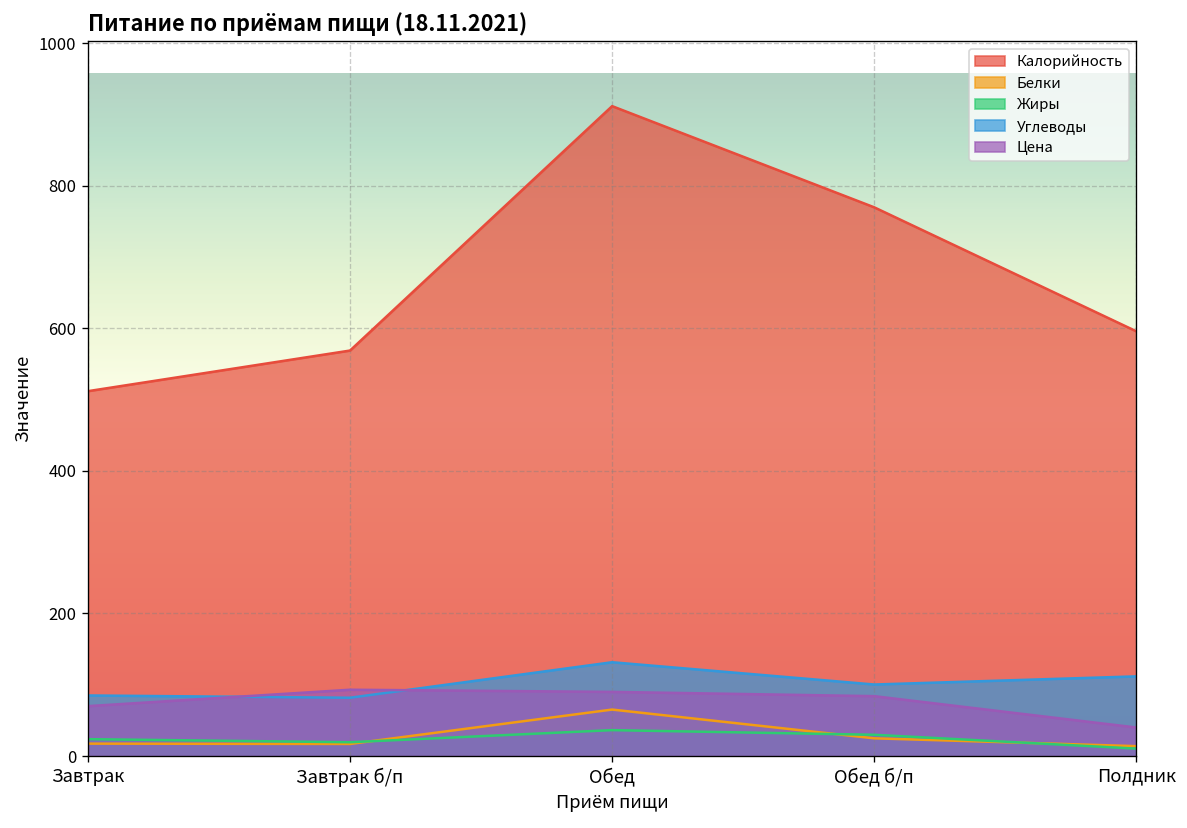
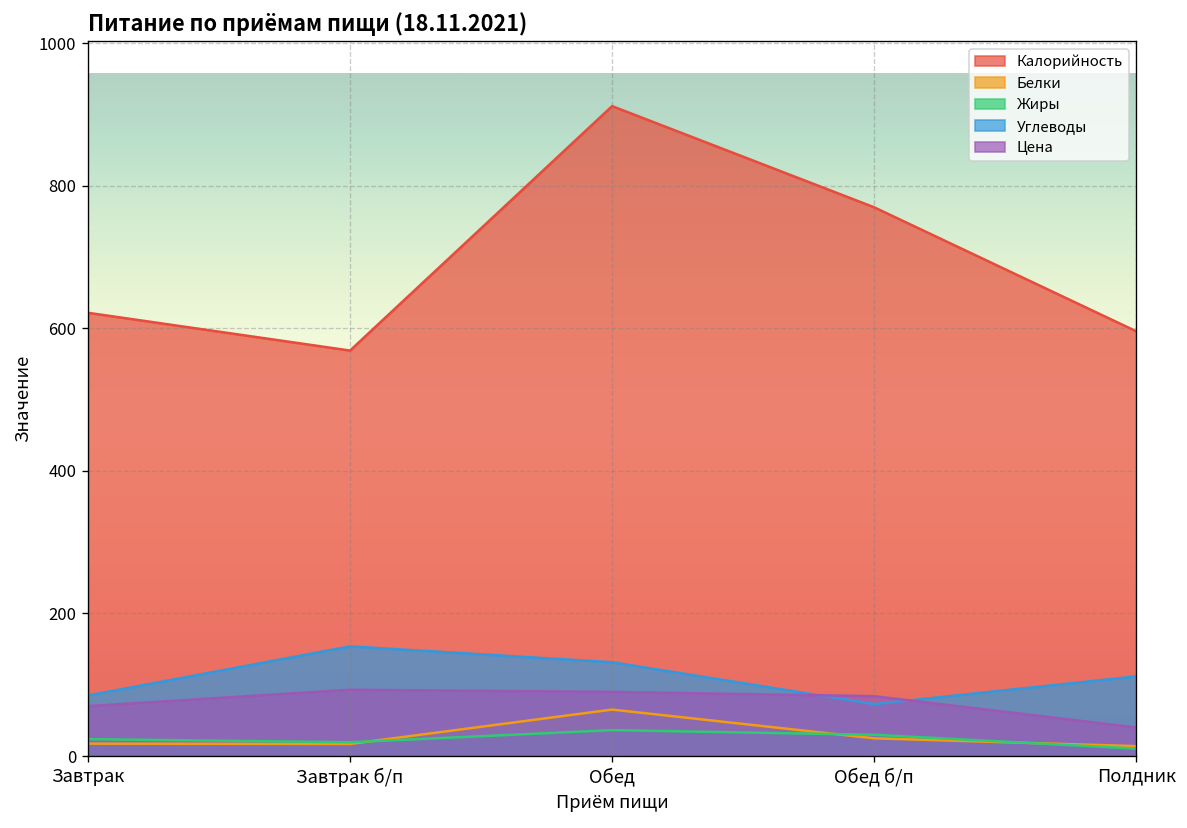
Калорийность, Завтрак: 510 -> 620
Углеводы, Завтрак б/п: 80 -> 150
Углеводы, Обед б/п: 100 -> 70
